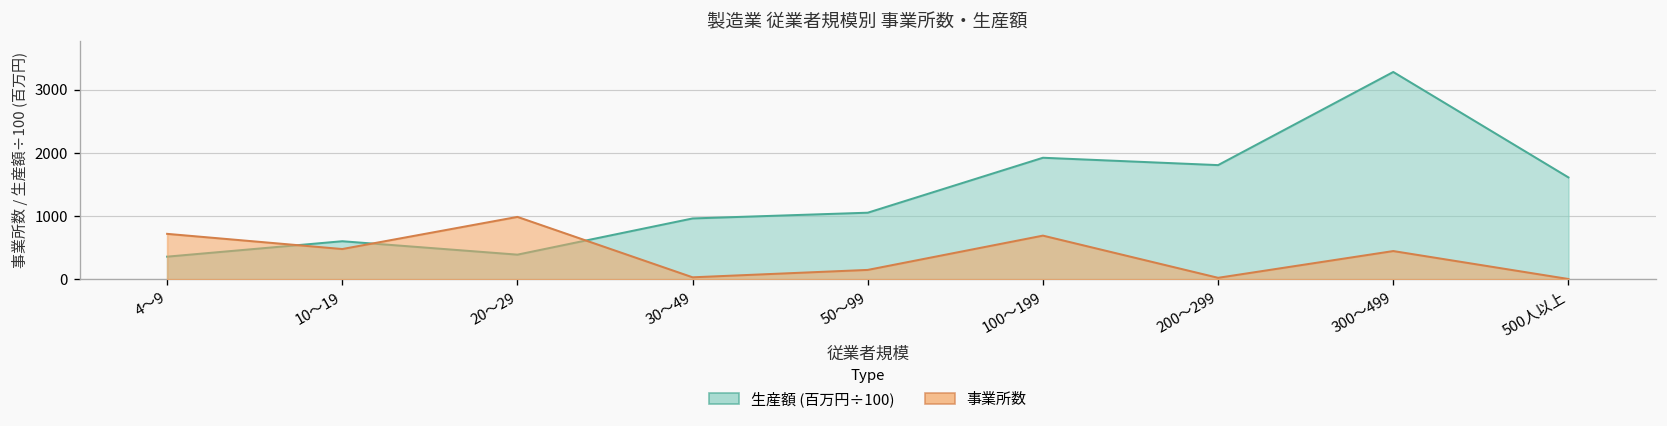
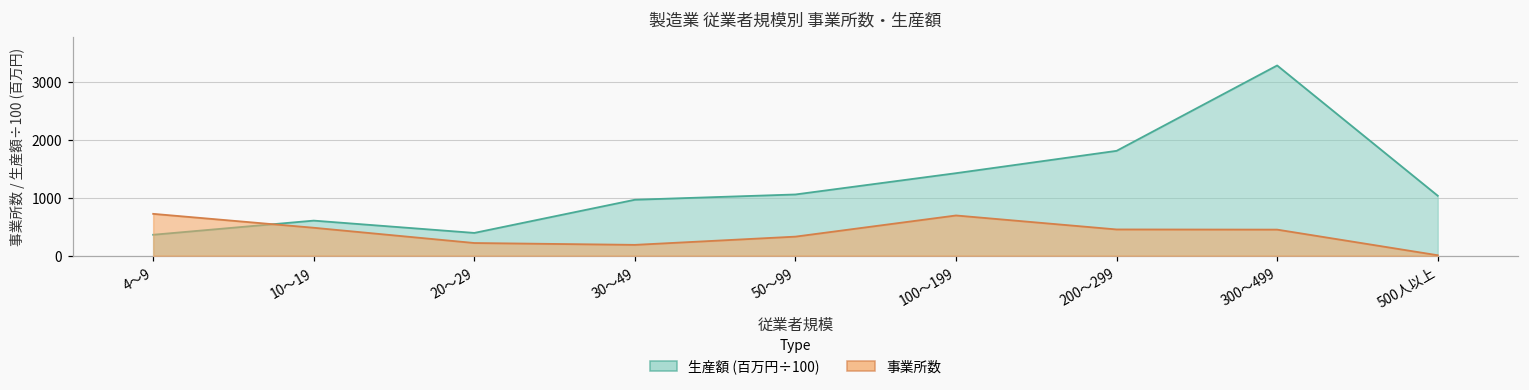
事業所数, 20～29: 1000 -> 200
事業所数, 30～49: 0 -> 200
事業所数, 50～99: 200 -> 300
生産額 (百万円÷100), 100～199: 1900 -> 1400
事業所数, 200～299: 0 -> 500
生産額 (百万円÷100), 500人以上: 1600 -> 1000
